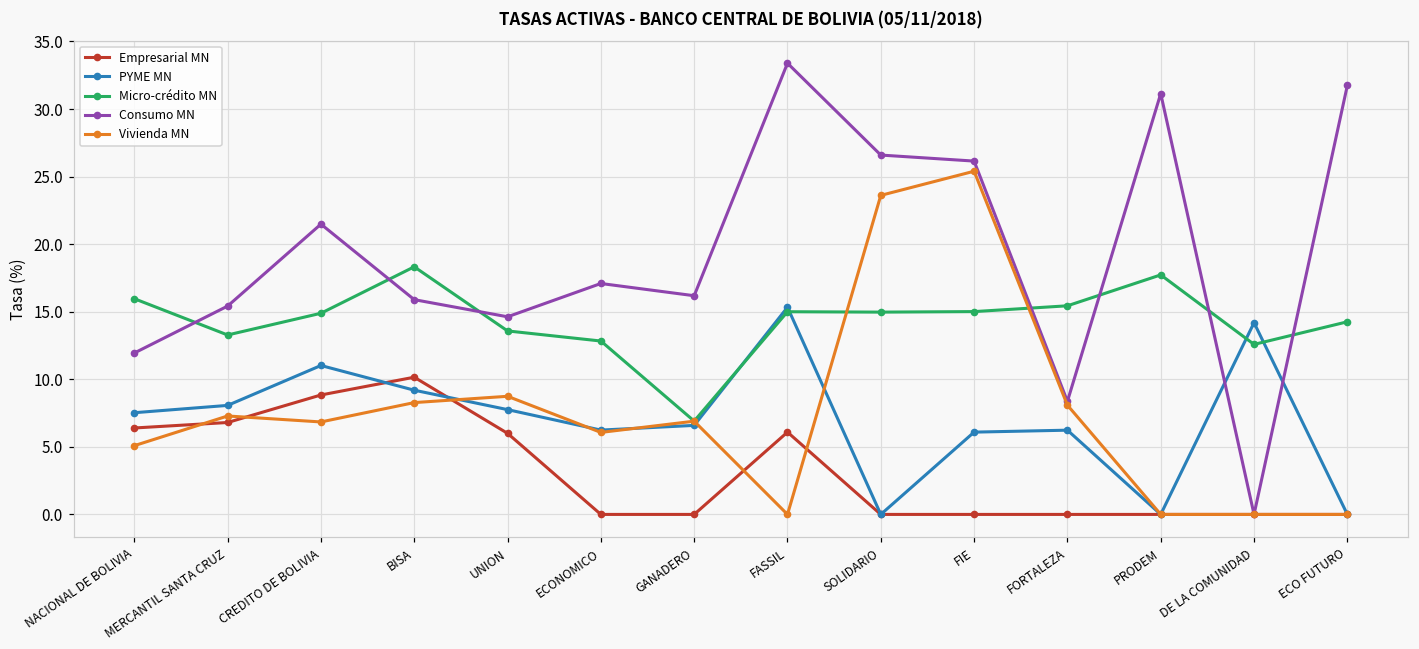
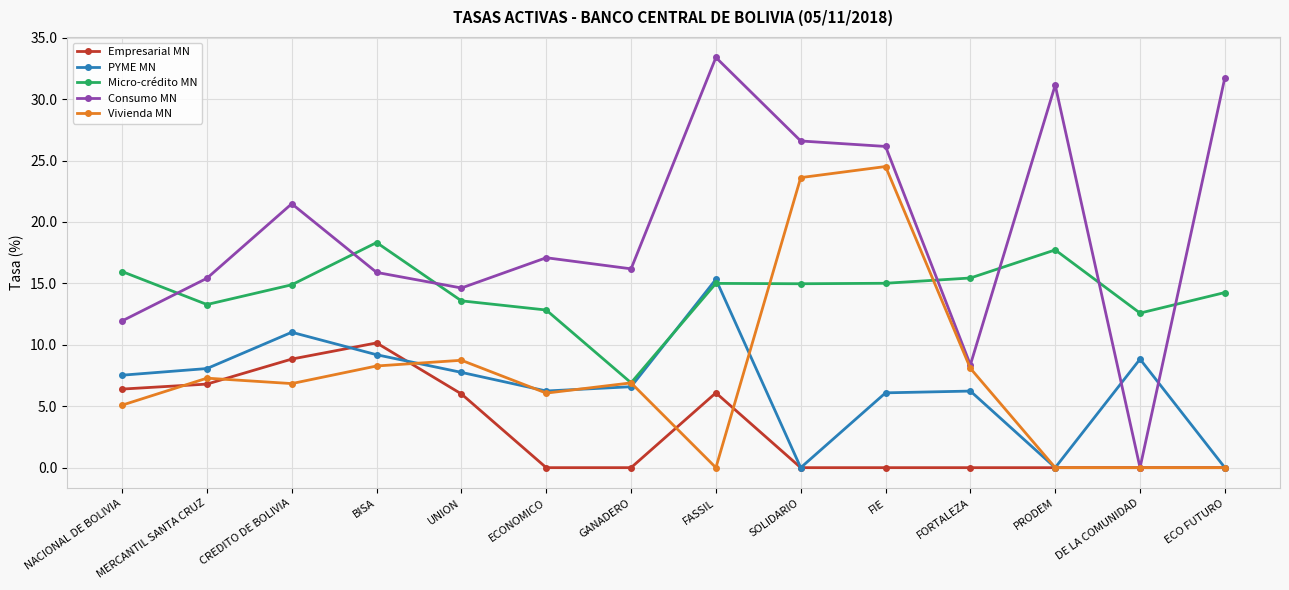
Vivienda MN, FIE: 25.4 -> 24.5
PYME MN, DE LA COMUNIDAD: 14.2 -> 8.8
